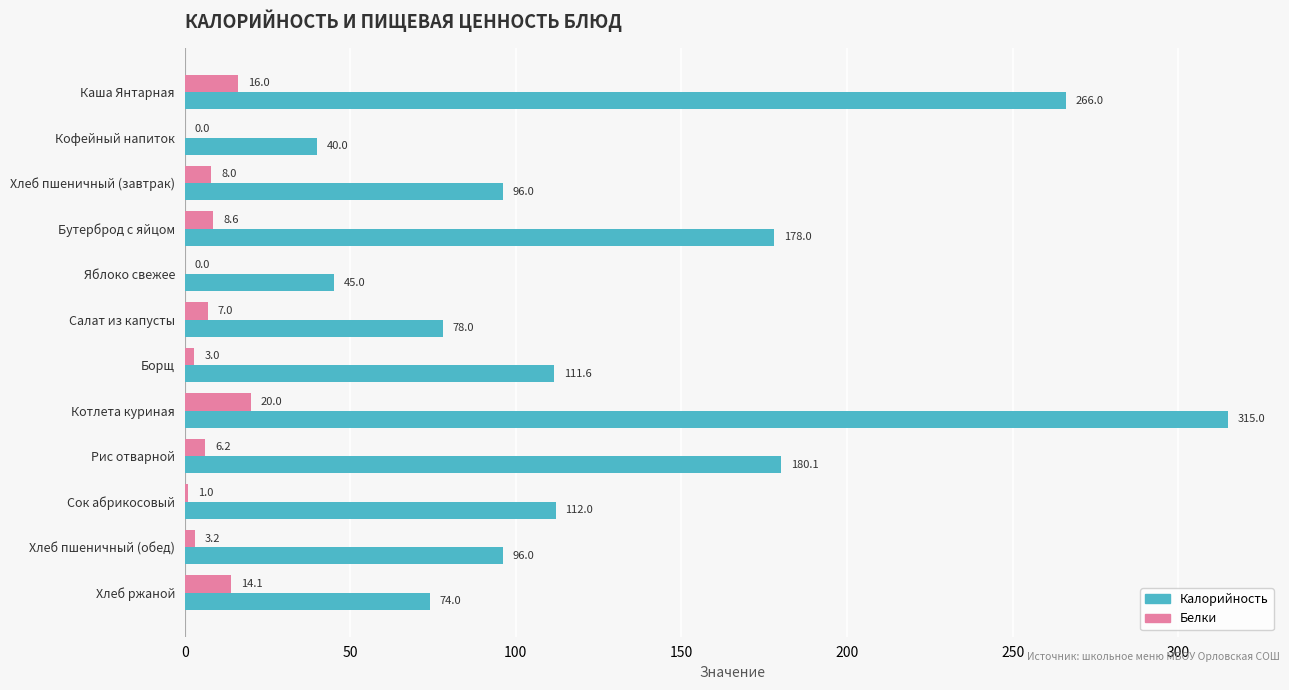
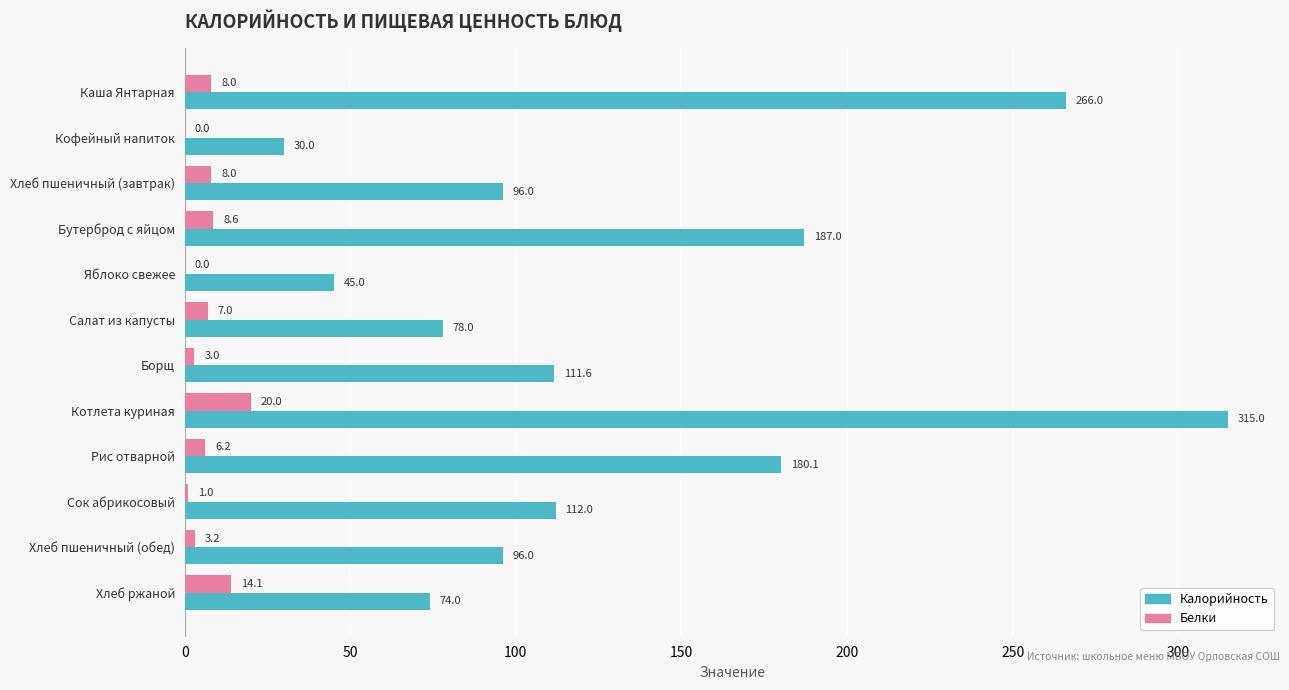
Белки, Каша Янтарная: 16.0 -> 8.0
Калорийность, Кофейный напиток: 40.0 -> 30.0
Калорийность, Бутерброд с яйцом: 178.0 -> 187.0
